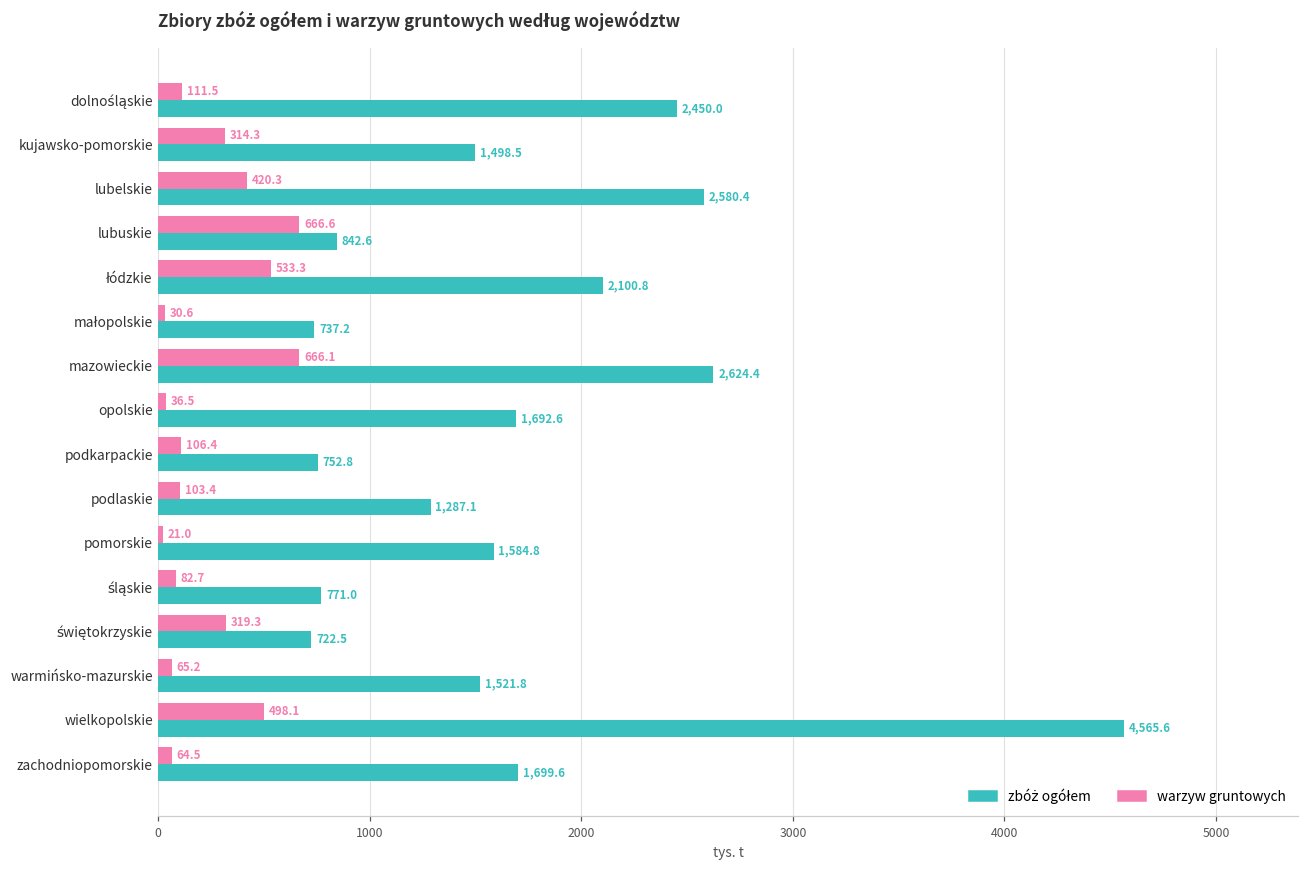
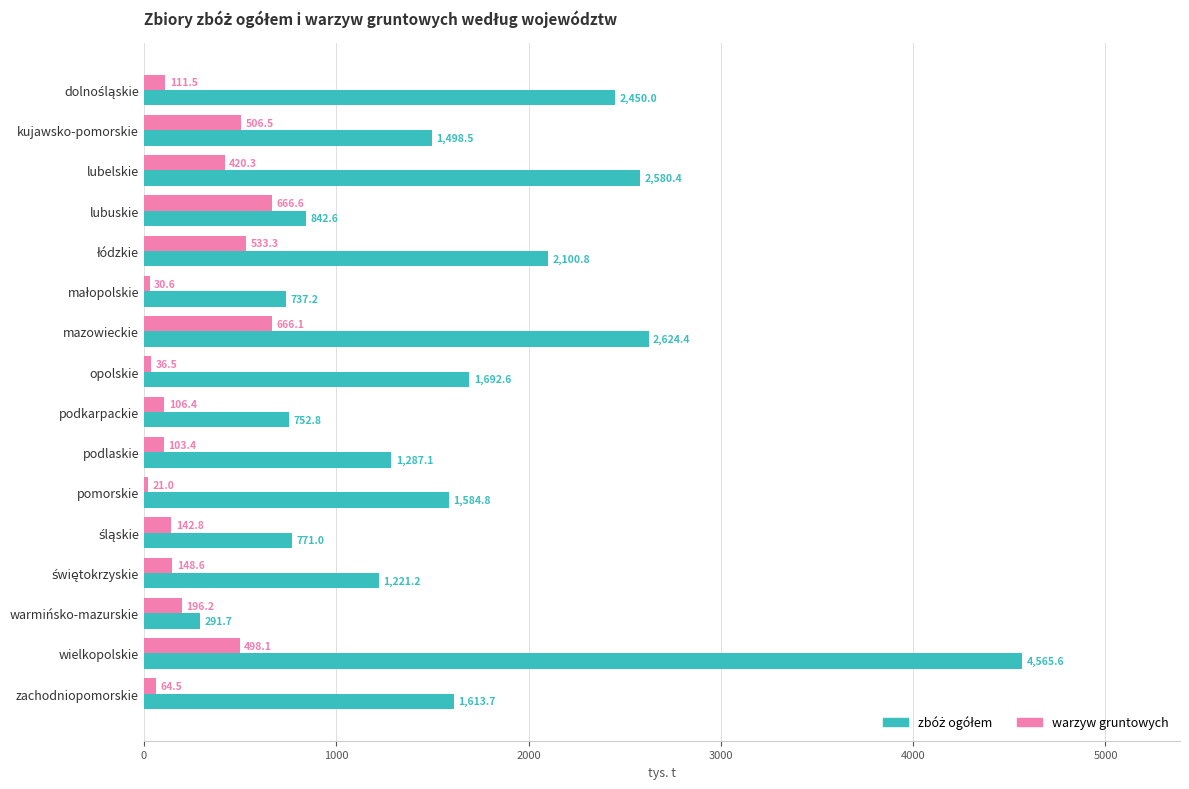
warzyw gruntowych, kujawsko-pomorskie: 314.3 -> 506.5
warzyw gruntowych, śląskie: 82.7 -> 142.8
warzyw gruntowych, świętokrzyskie: 319.3 -> 148.6
zbóż ogółem, świętokrzyskie: 722.5 -> 1,221.2
warzyw gruntowych, warmińsko-mazurskie: 65.2 -> 196.2
zbóż ogółem, warmińsko-mazurskie: 1,521.8 -> 291.7
zbóż ogółem, zachodniopomorskie: 1,699.6 -> 1,613.7
